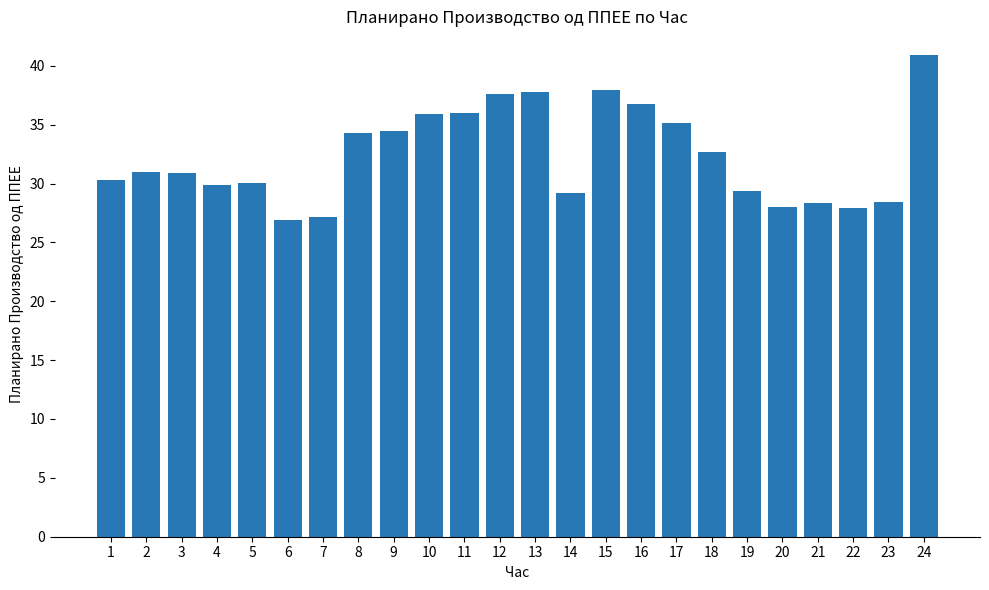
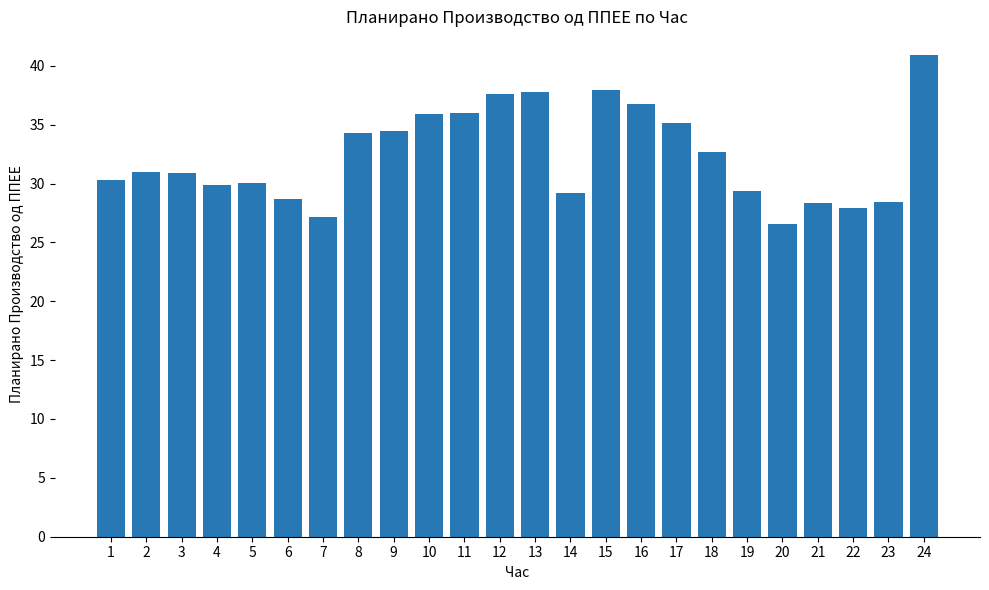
6: 26.9 -> 28.7
20: 28.0 -> 26.5
